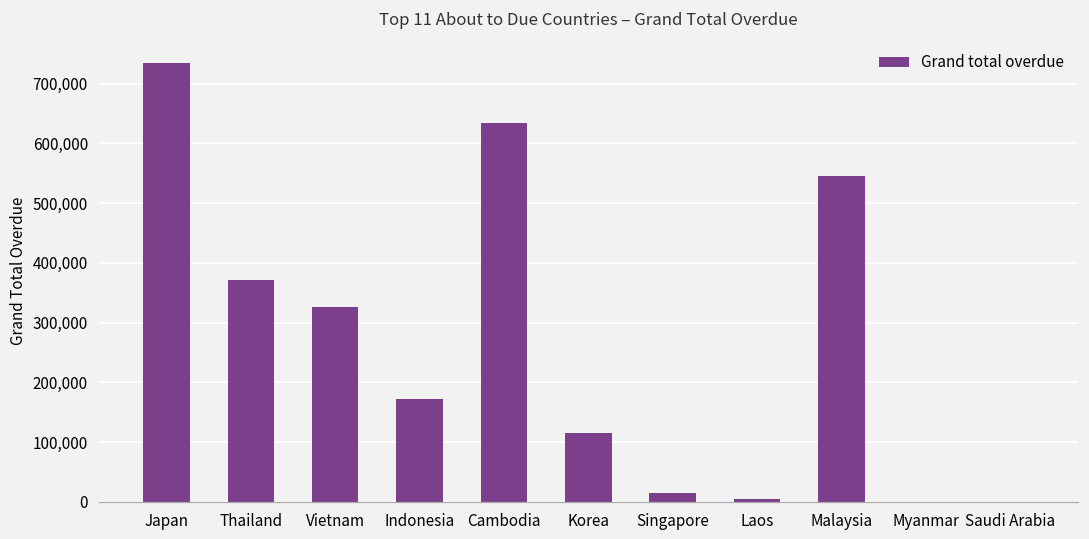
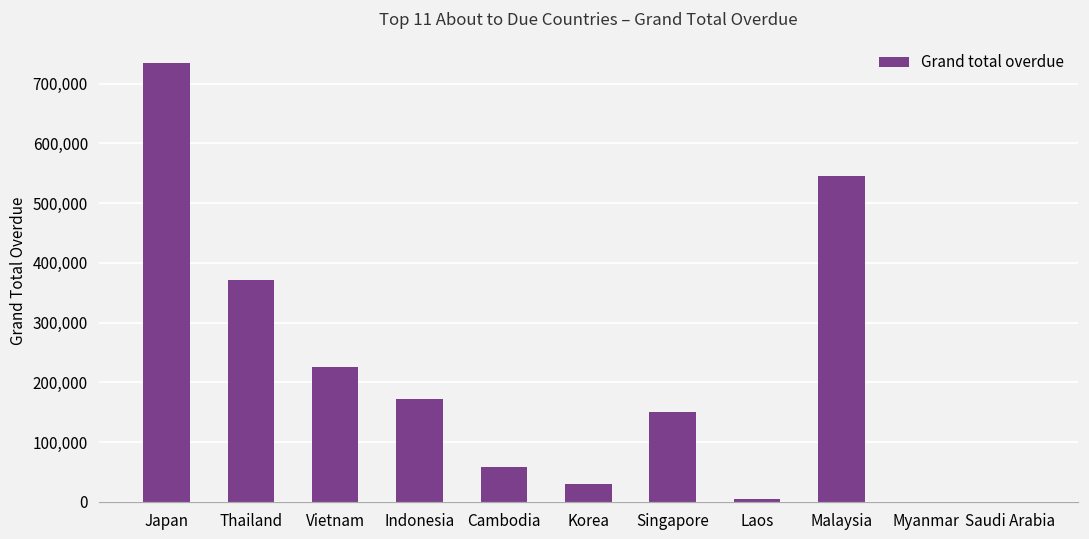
Vietnam: 330,000 -> 230,000
Cambodia: 630,000 -> 60,000
Korea: 120,000 -> 30,000
Singapore: 10,000 -> 150,000
